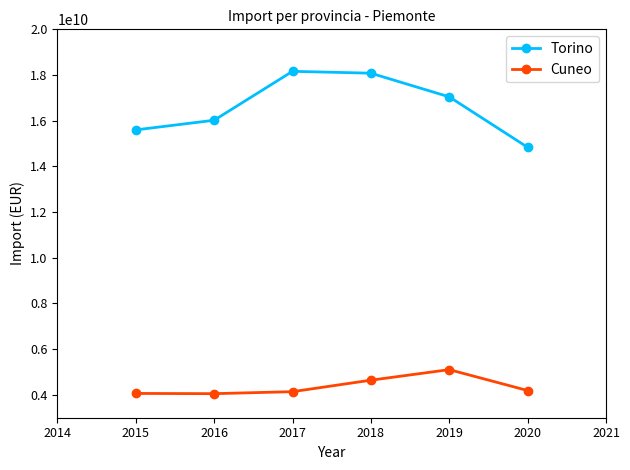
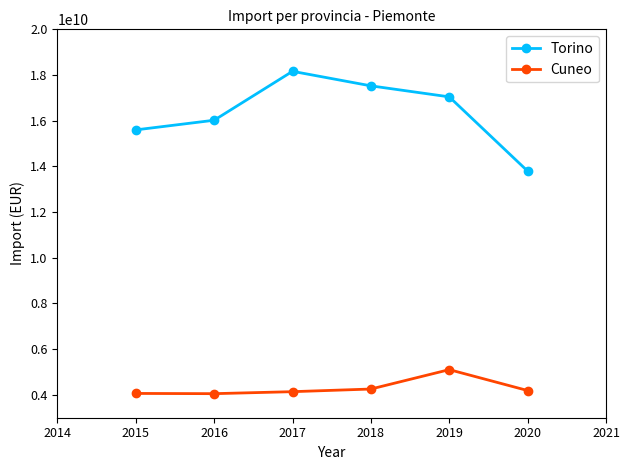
Torino, 2018: 18100000000 -> 17500000000
Cuneo, 2018: 4600000000 -> 4300000000
Torino, 2020: 14800000000 -> 13800000000
